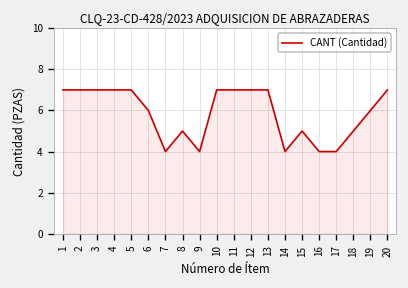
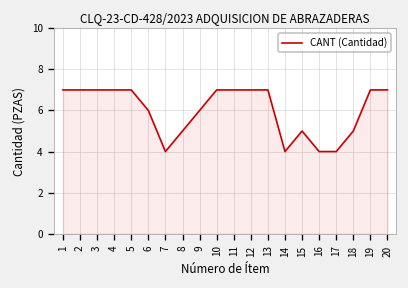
9: 4 -> 6
19: 6 -> 7
